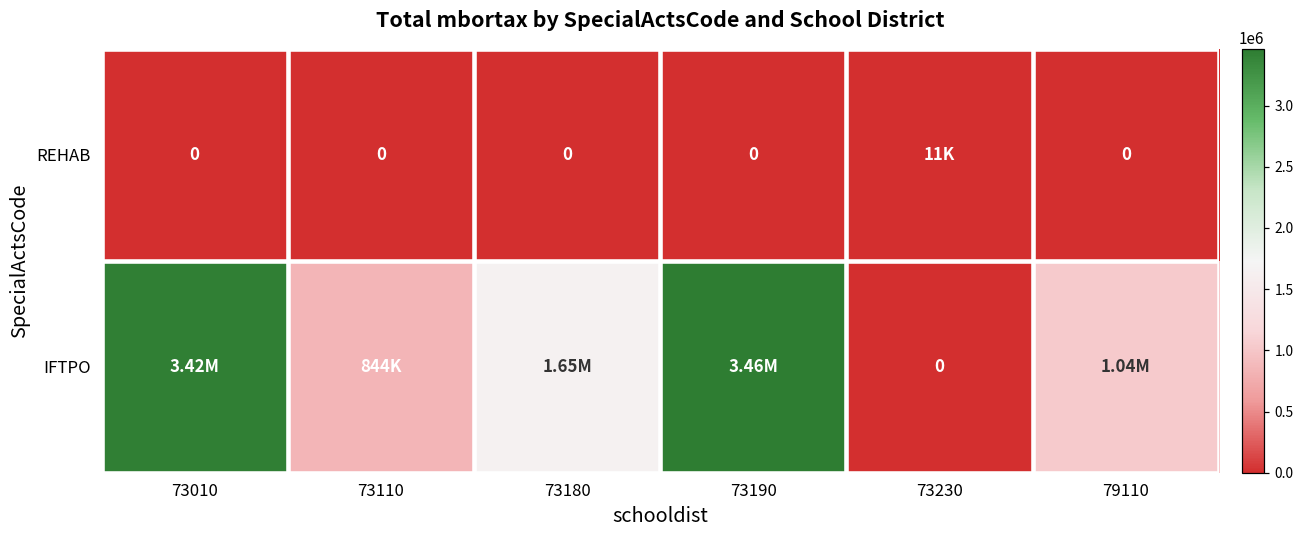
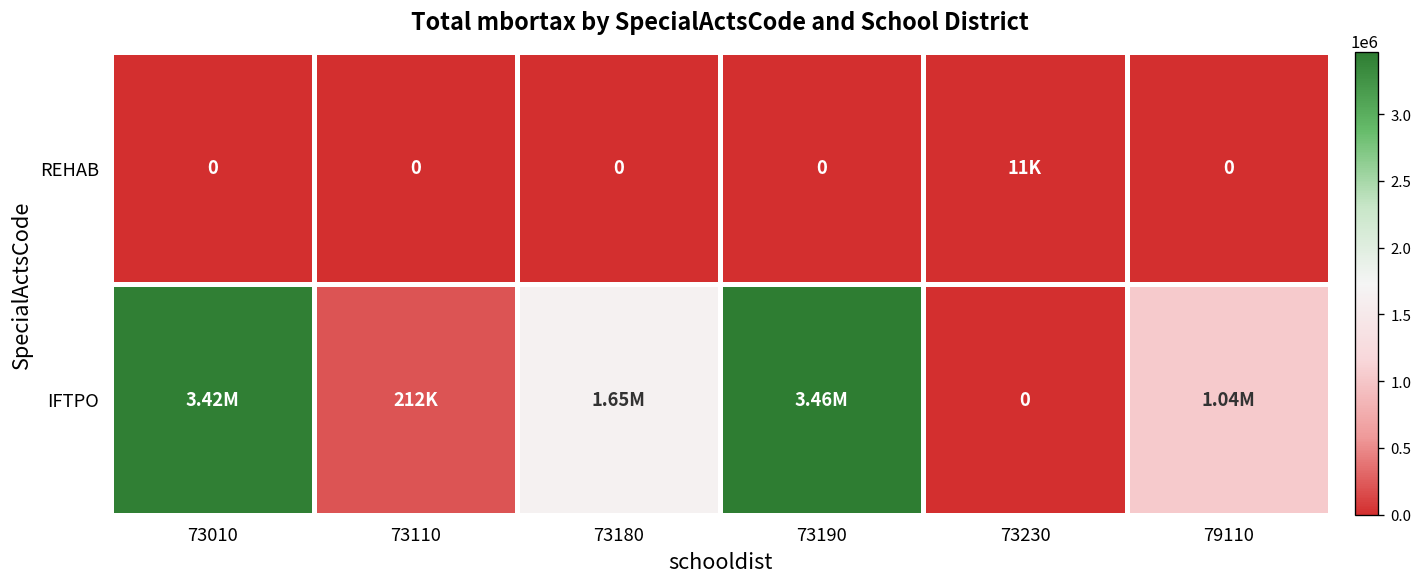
IFTPO, 73110: 844K -> 212K
